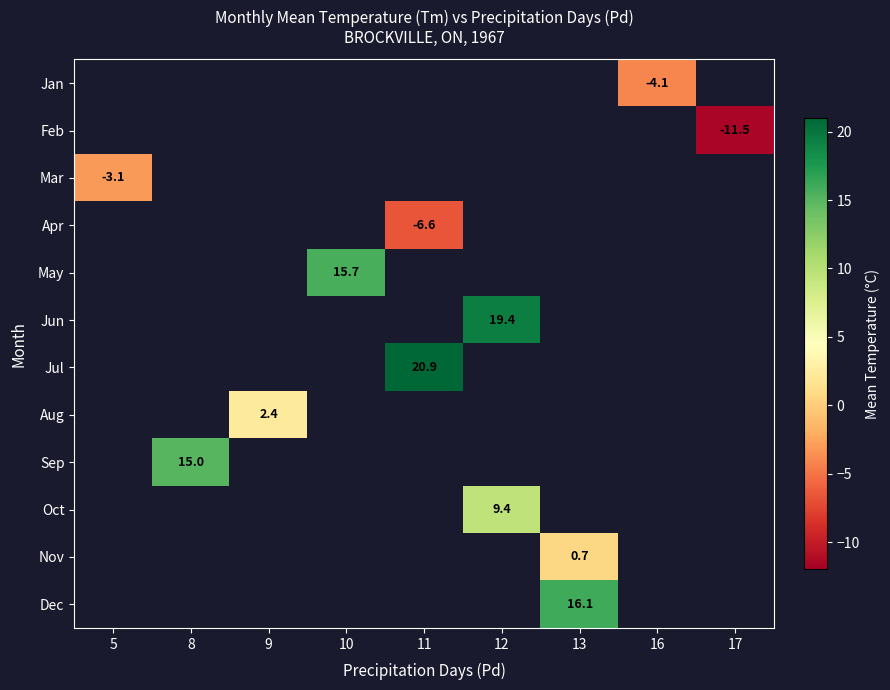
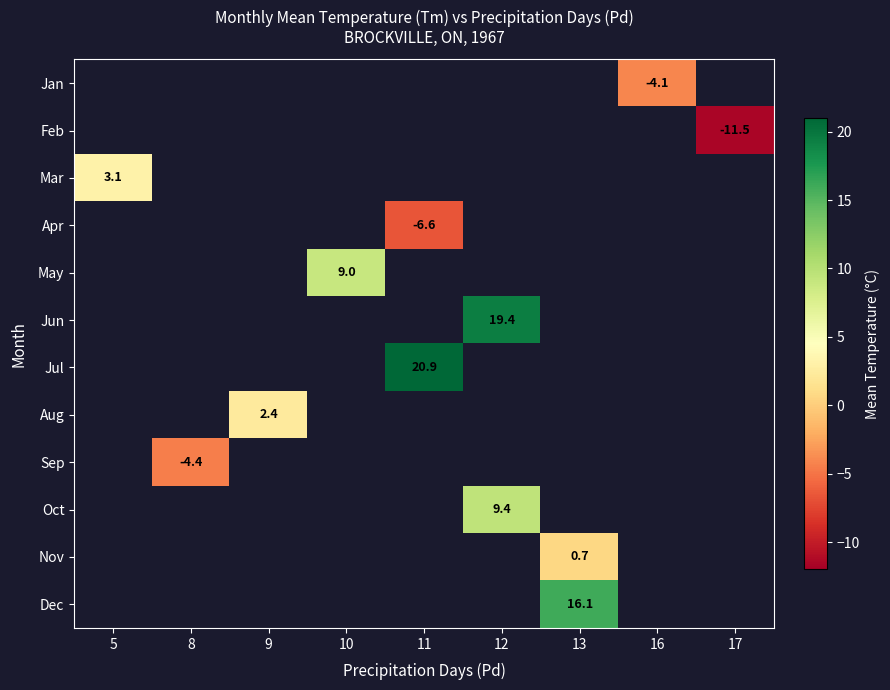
Mar, 5: -3.1 -> 3.1
May, 10: 15.7 -> 9.0
Sep, 8: 15.0 -> -4.4
